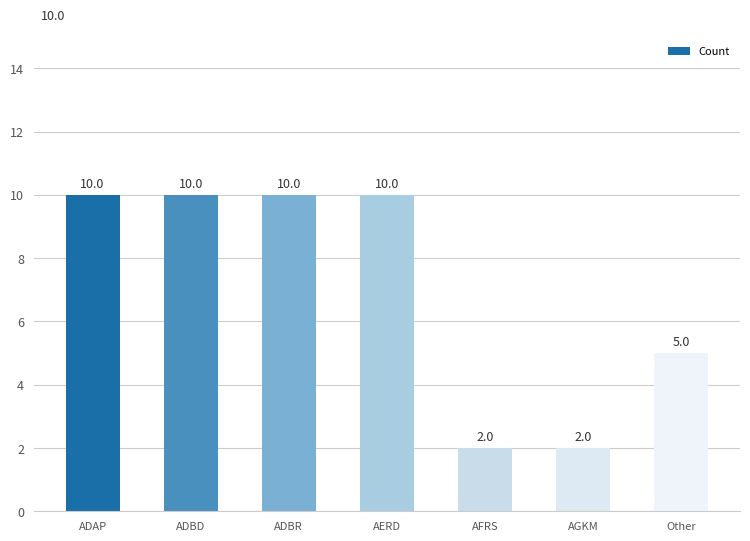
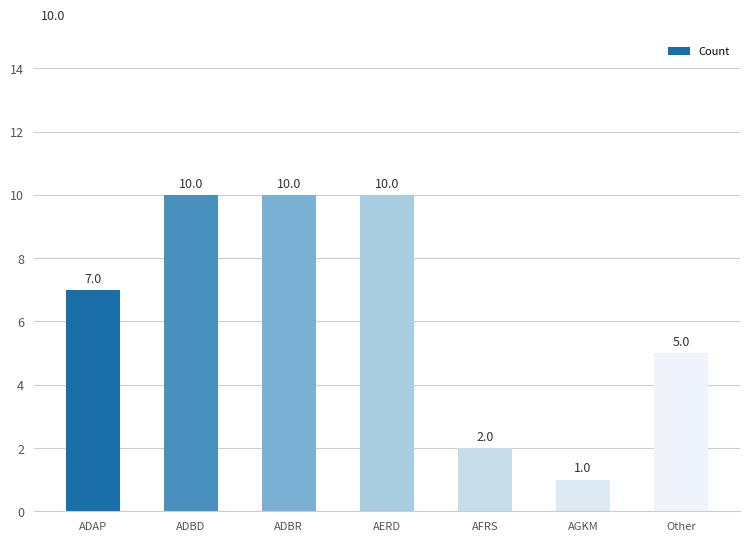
ADAP: 10.0 -> 7.0
AGKM: 2.0 -> 1.0
